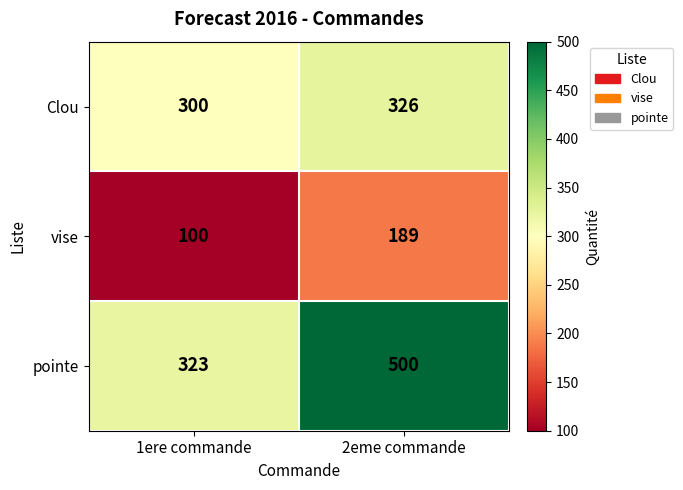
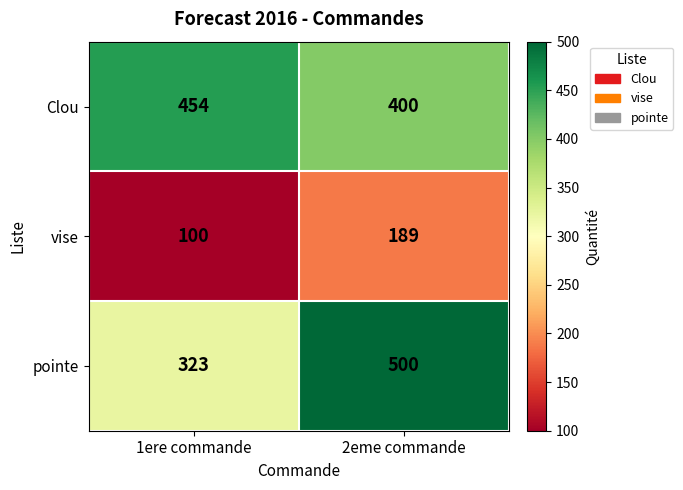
Clou, 1ere commande: 300 -> 454
Clou, 2eme commande: 326 -> 400
